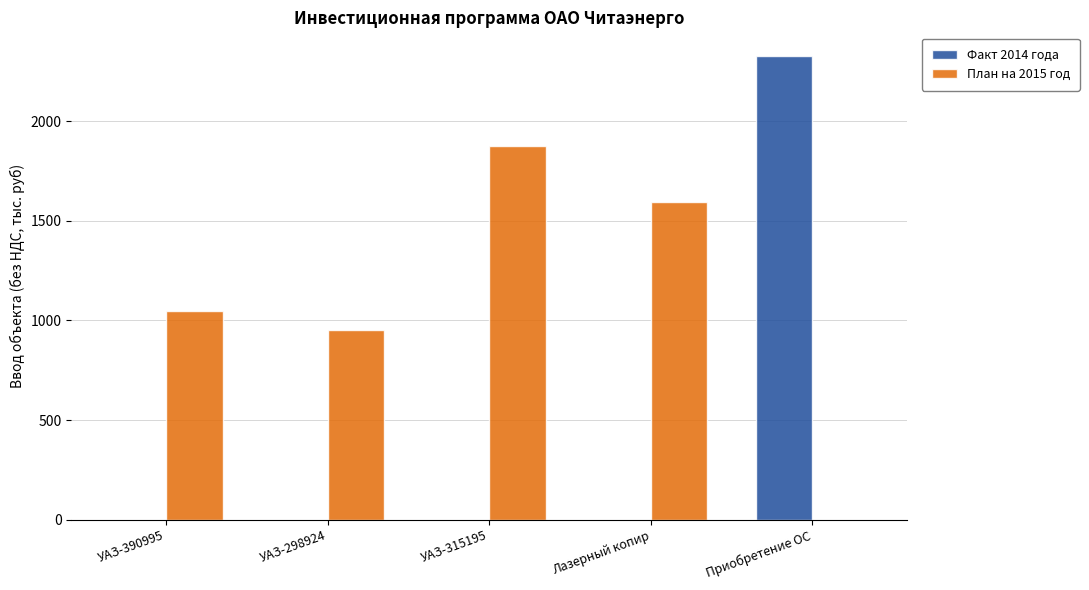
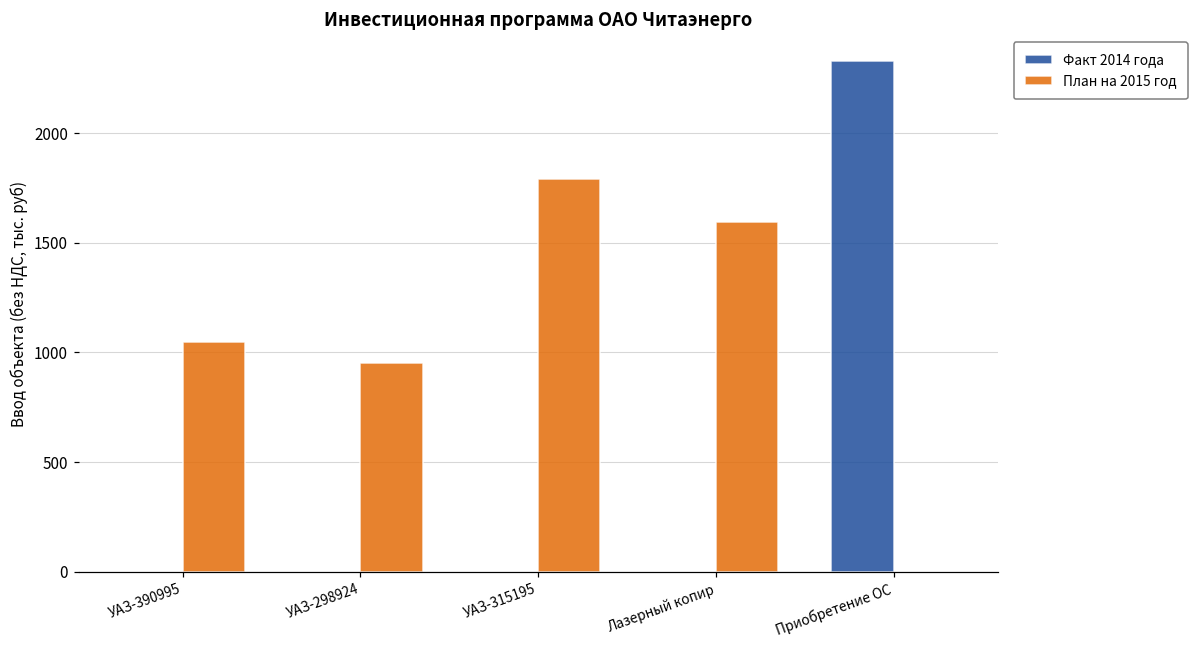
План на 2015 год, УАЗ-315195: 1880 -> 1790
